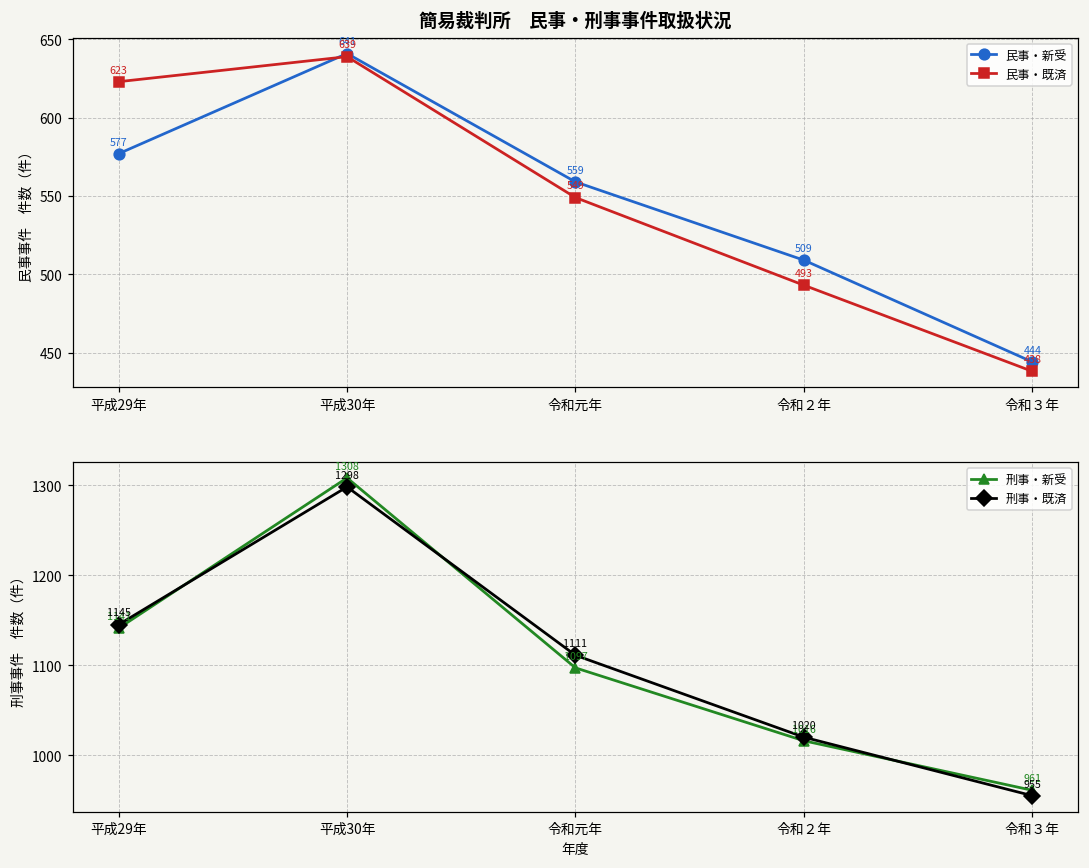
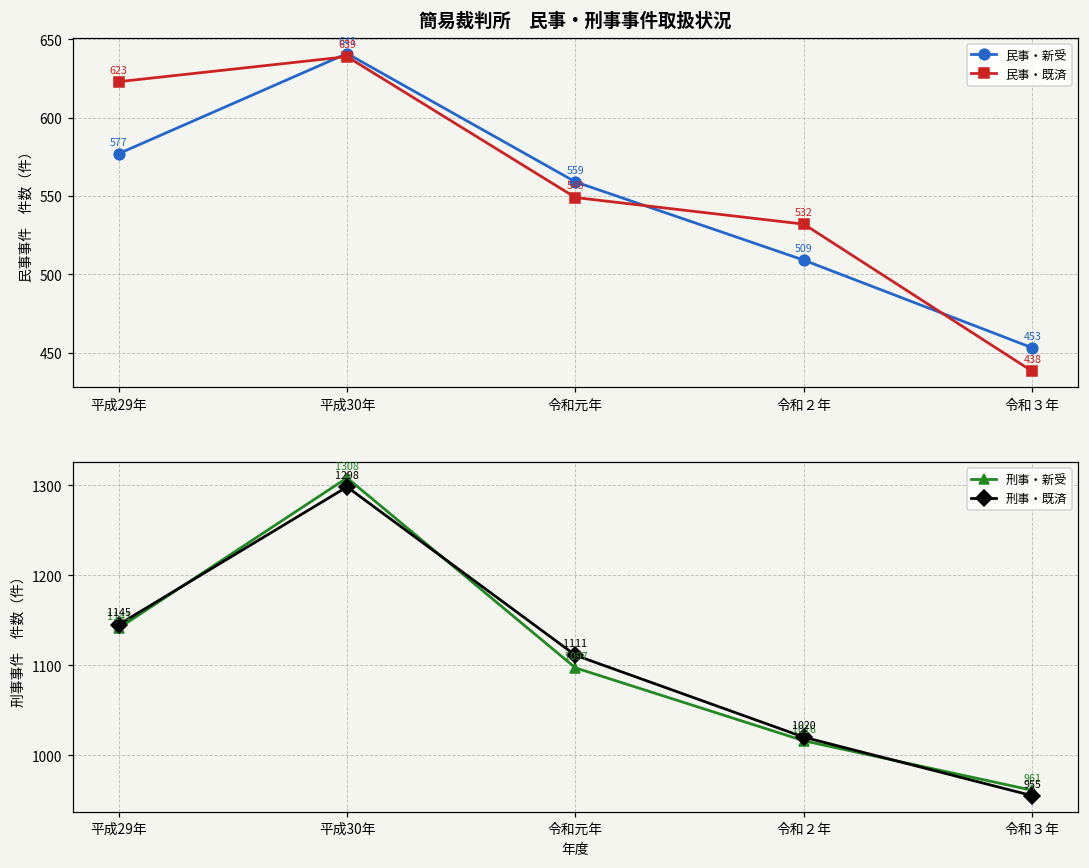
簡易裁判所 民事・刑事事件取扱状況, 民事・既済, 令和２年: 493 -> 532
簡易裁判所 民事・刑事事件取扱状況, 民事・新受, 令和３年: 444 -> 453
